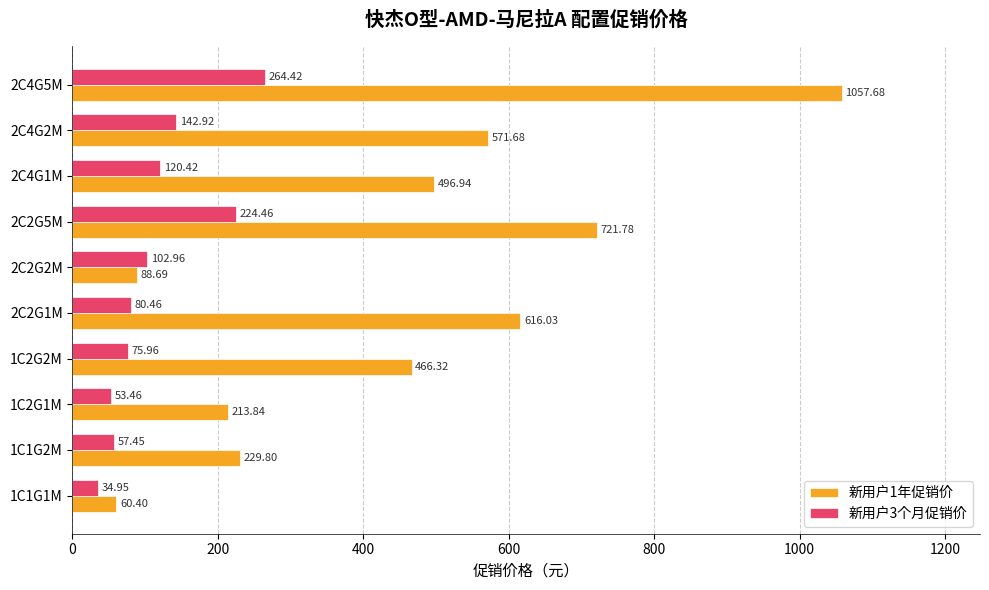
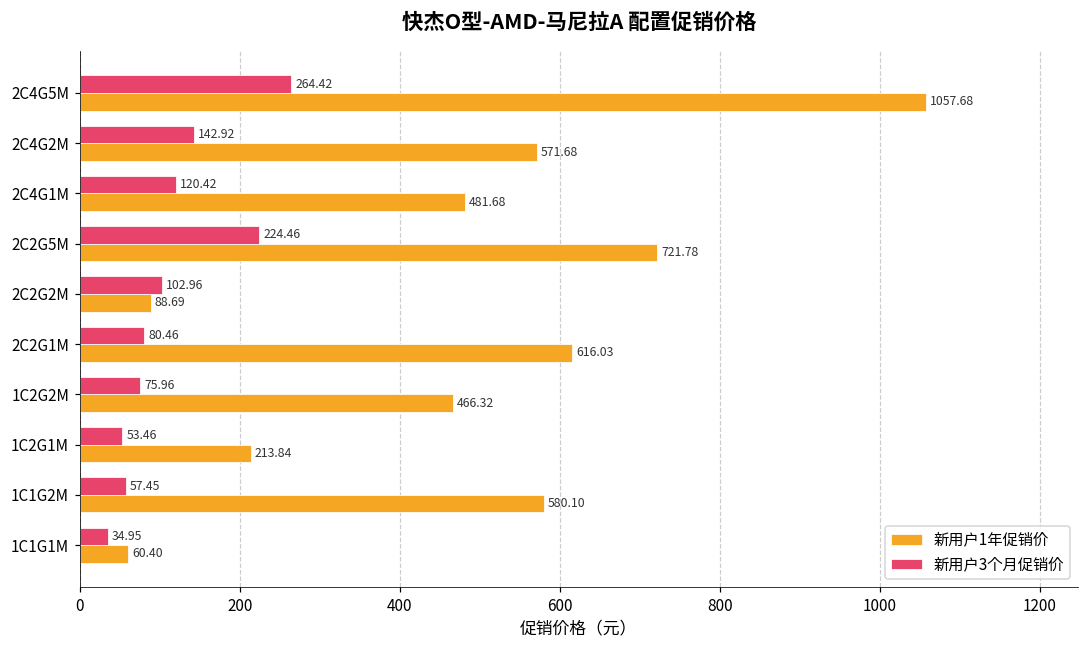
新用户1年促销价, 2C4G1M: 496.94 -> 481.68
新用户1年促销价, 1C1G2M: 229.80 -> 580.10
